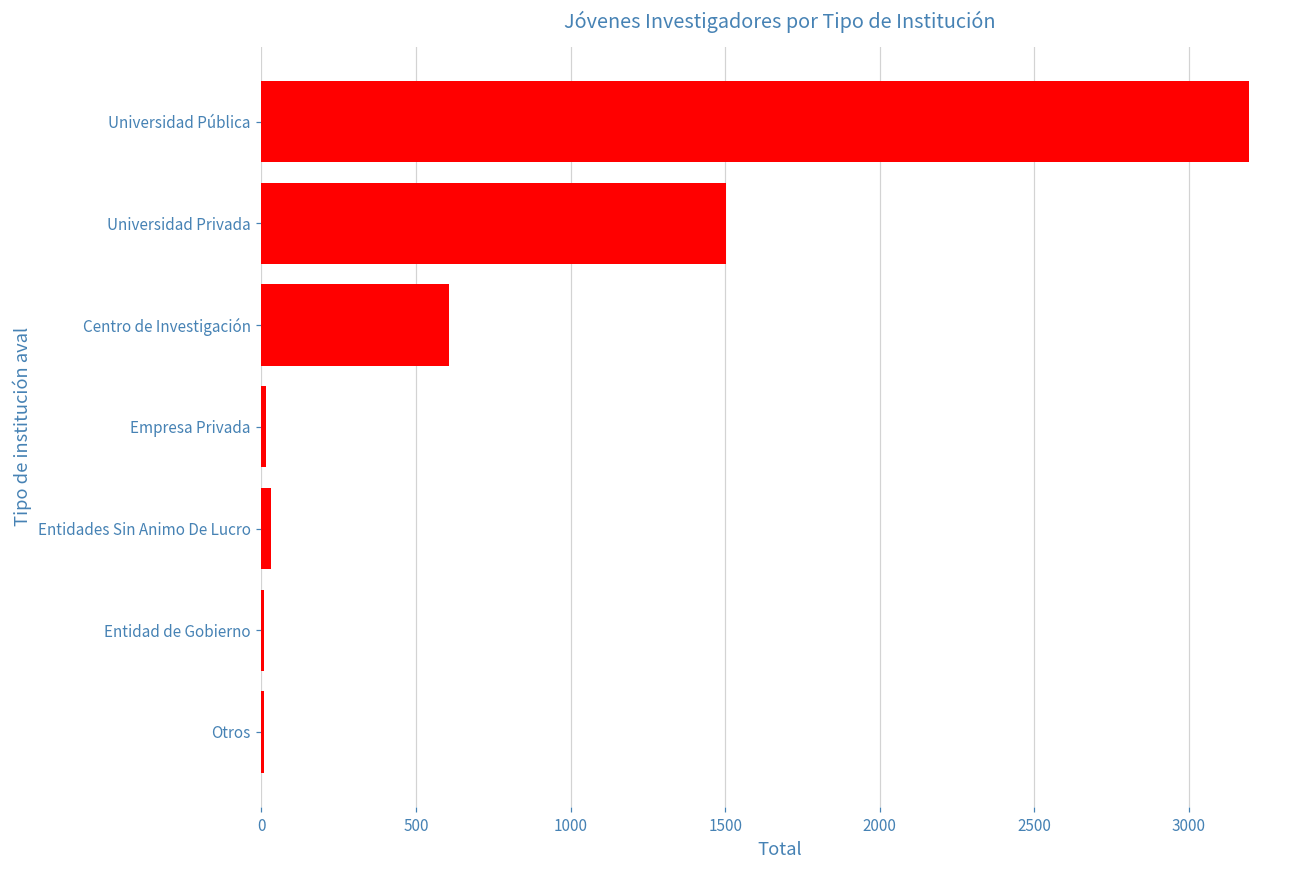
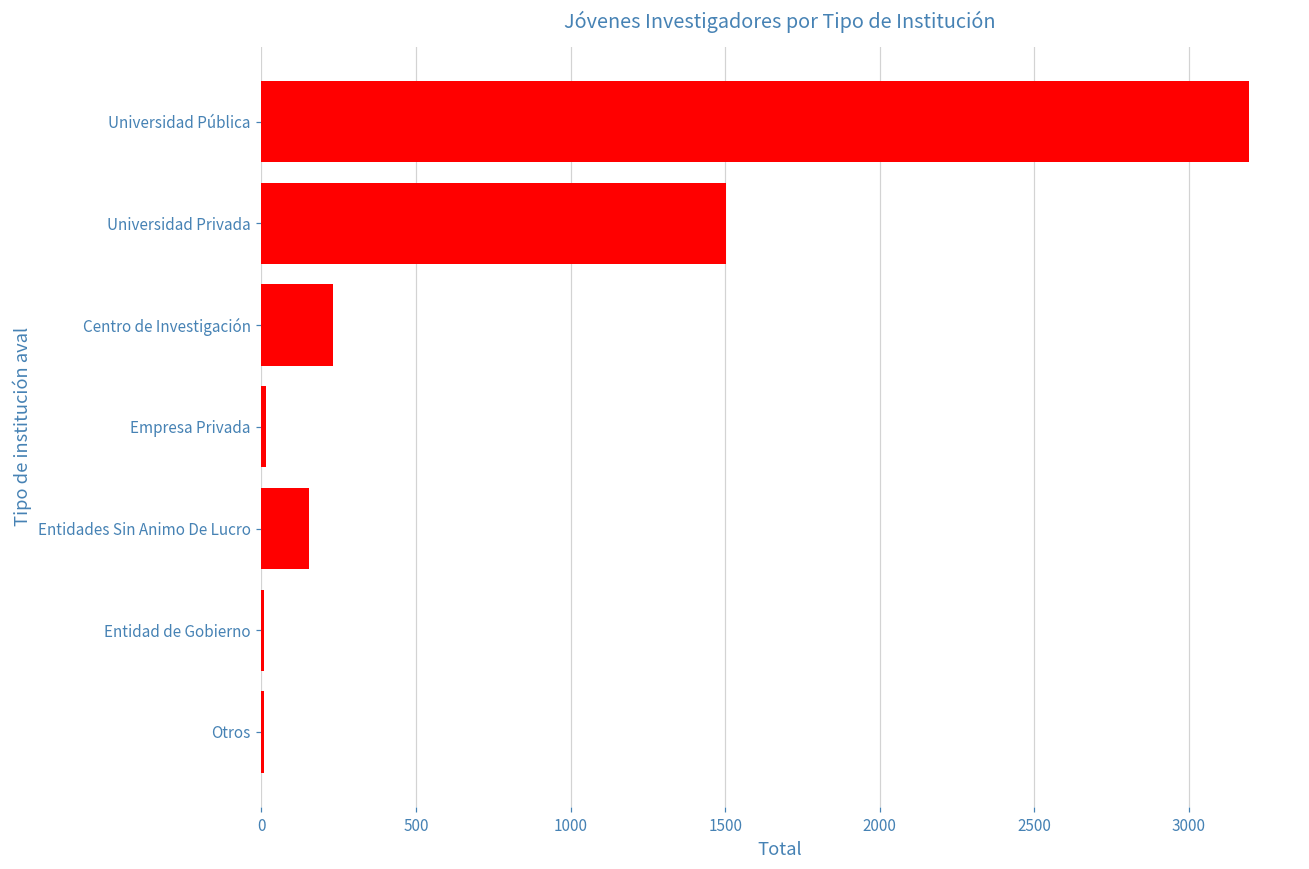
Centro de Investigación: 610 -> 230
Entidades Sin Animo De Lucro: 30 -> 150
